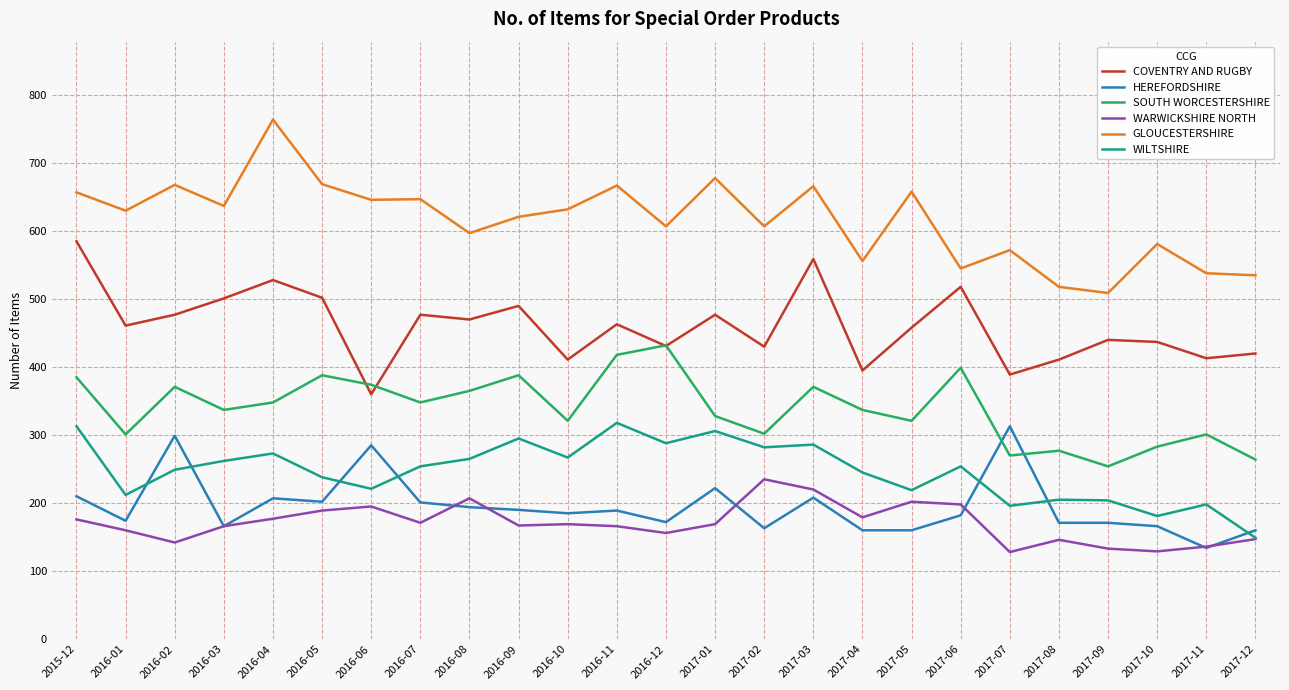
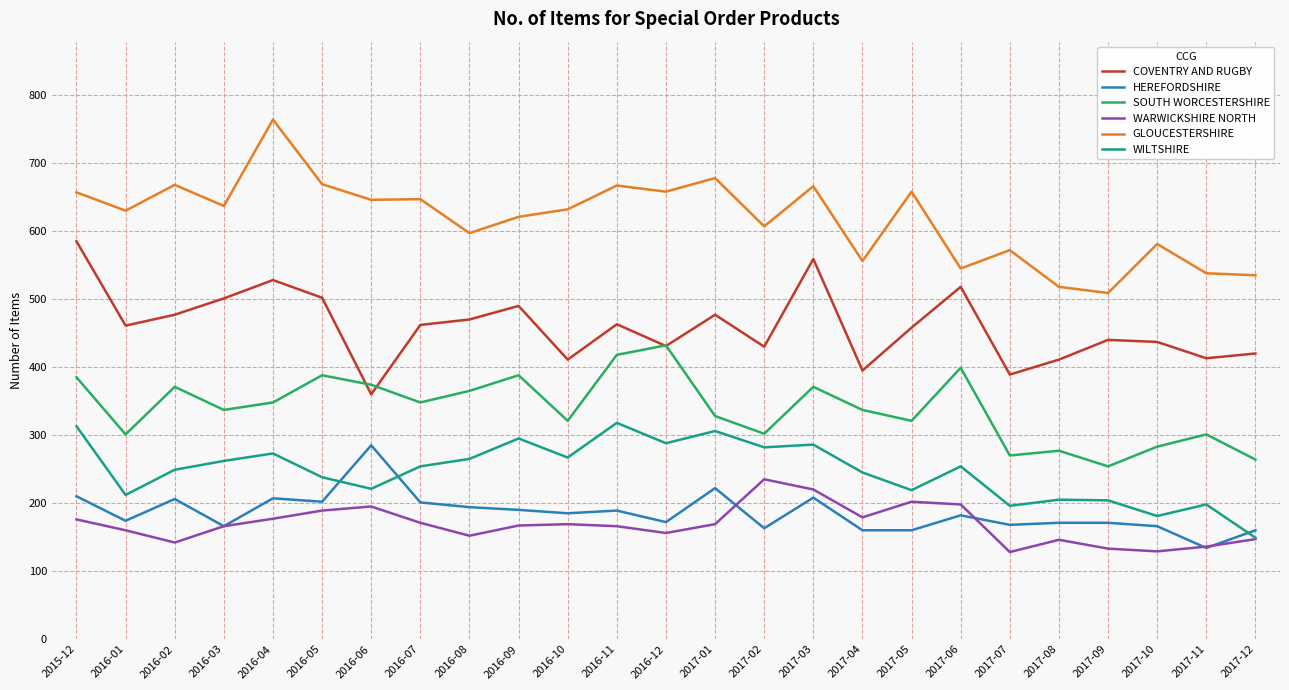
HEREFORDSHIRE, 2016-02: 300 -> 210
COVENTRY AND RUGBY, 2016-07: 480 -> 460
WARWICKSHIRE NORTH, 2016-08: 210 -> 150
GLOUCESTERSHIRE, 2016-12: 610 -> 660
HEREFORDSHIRE, 2017-07: 310 -> 170
